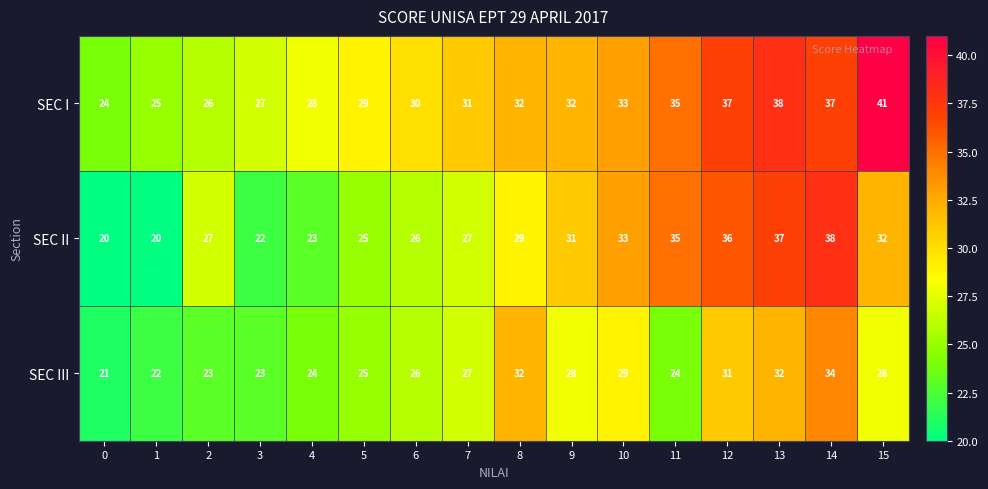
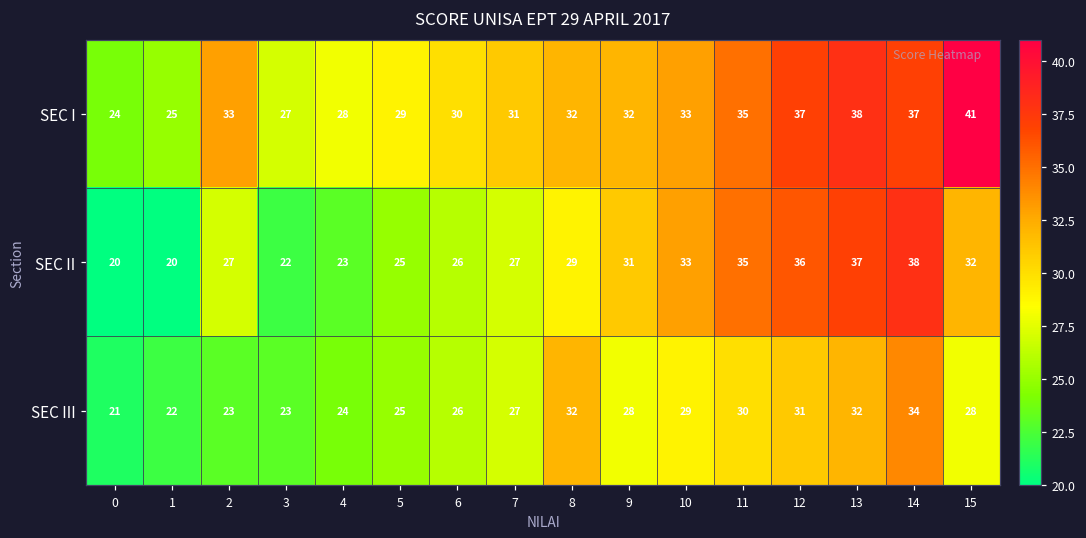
SEC I, 2: 26 -> 33
SEC III, 11: 24 -> 30
